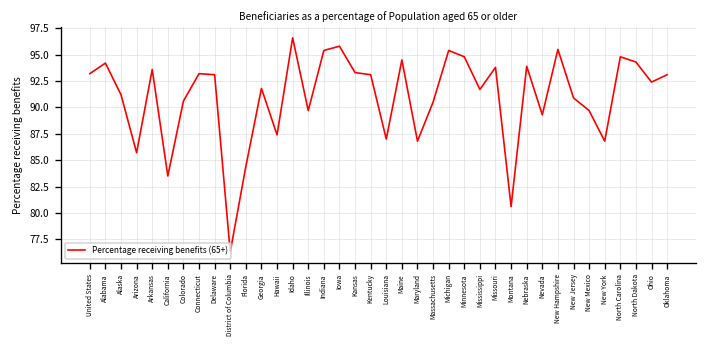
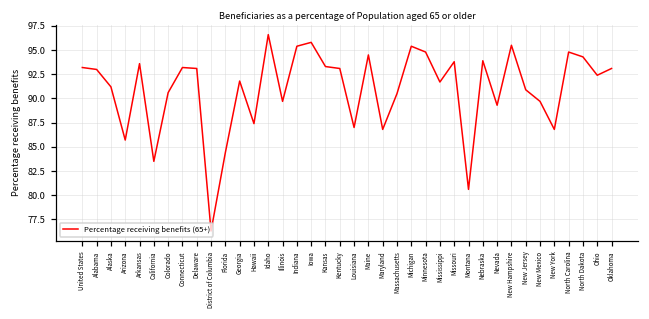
Alabama: 94 -> 93
